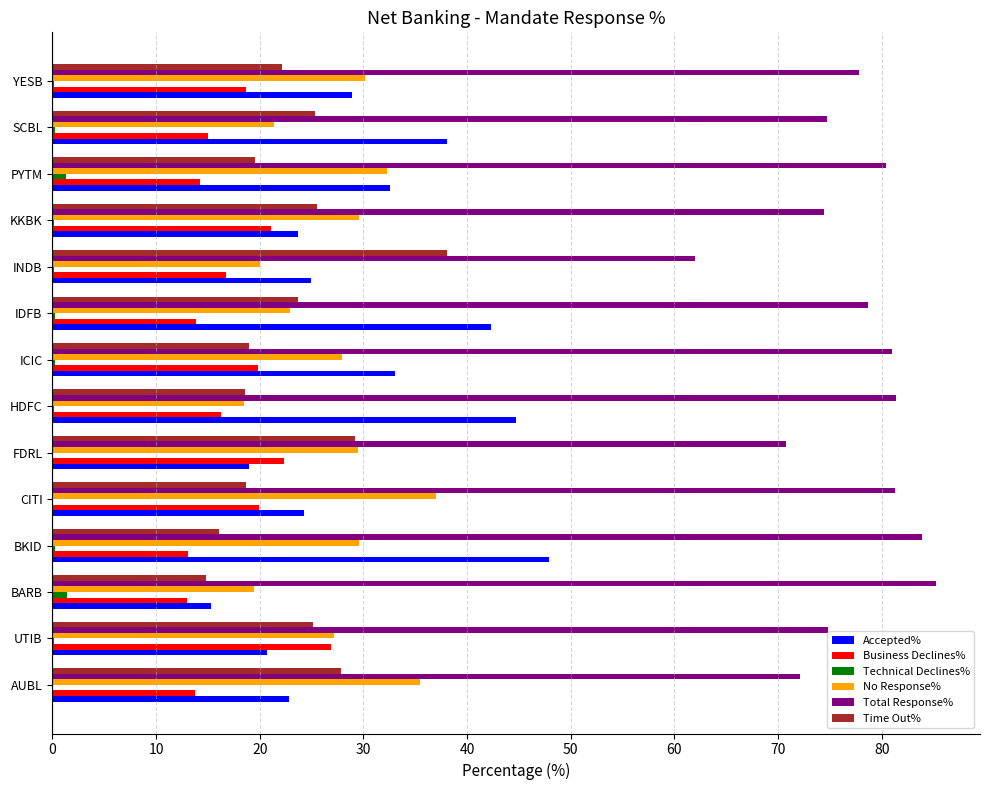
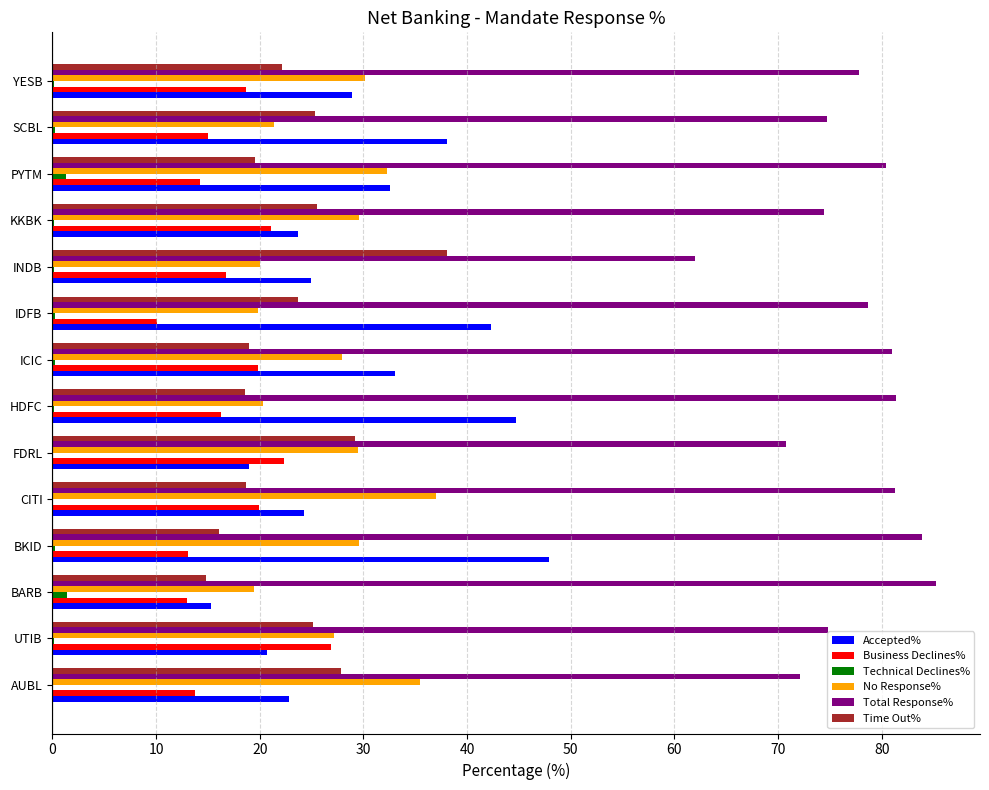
No Response%, IDFB: 22.9 -> 19.9
Business Declines%, IDFB: 13.9 -> 10.1
No Response%, HDFC: 18.5 -> 20.3
